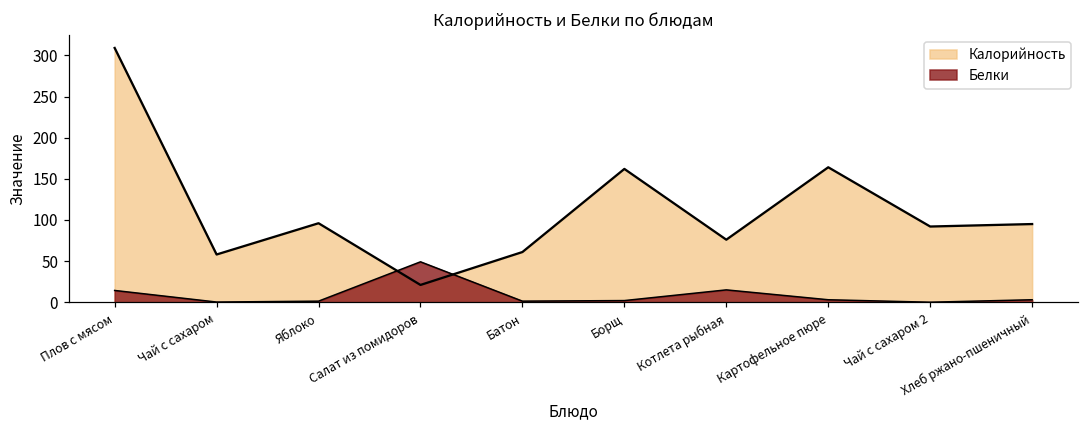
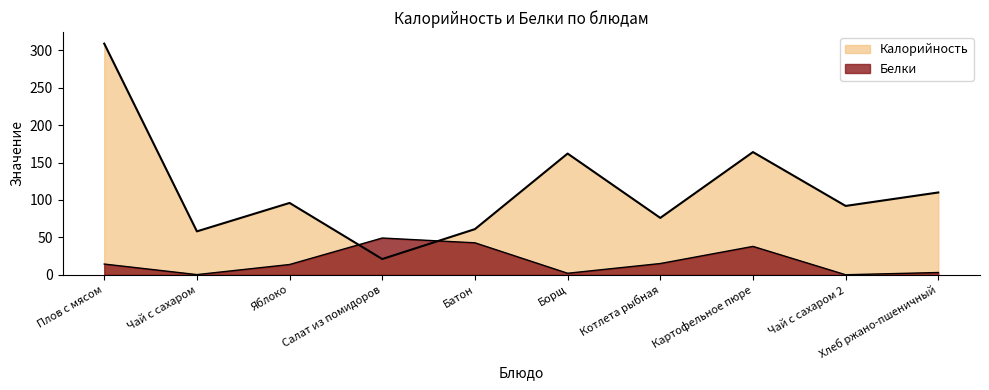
Белки, Яблоко: 0 -> 10
Белки, Батон: 0 -> 40
Белки, Картофельное пюре: 0 -> 40
Калорийность, Хлеб ржано-пшеничный: 100 -> 110
